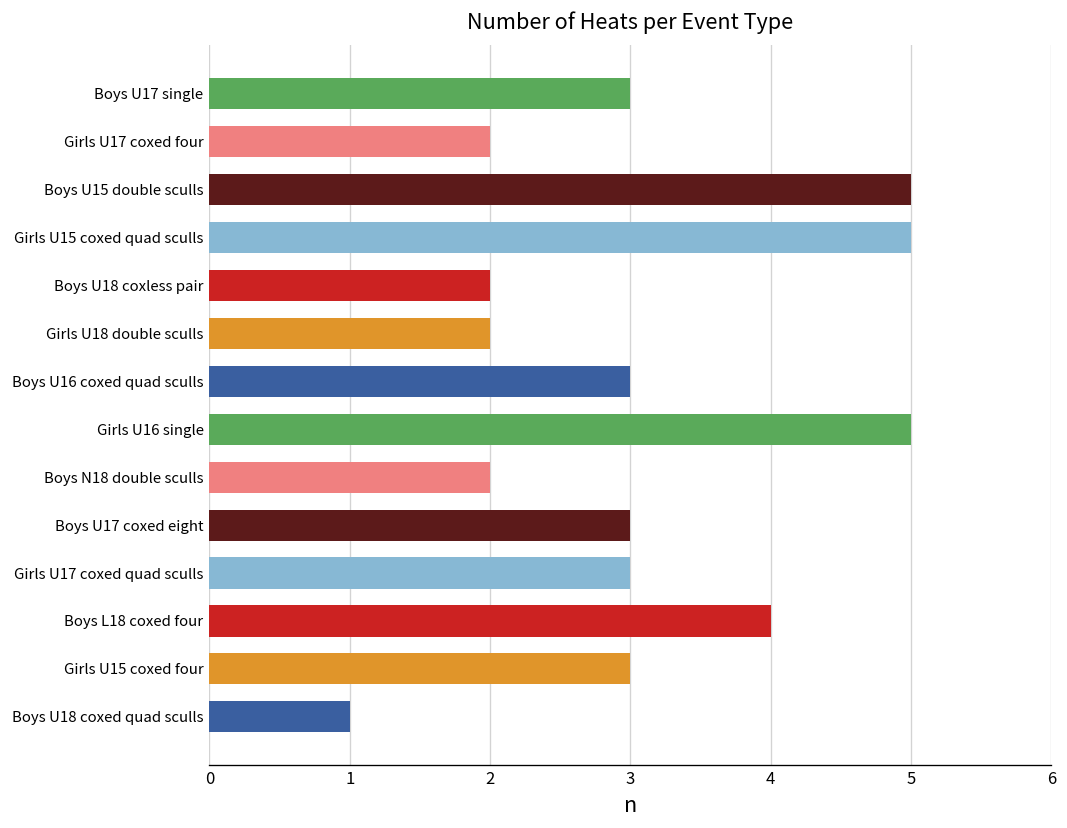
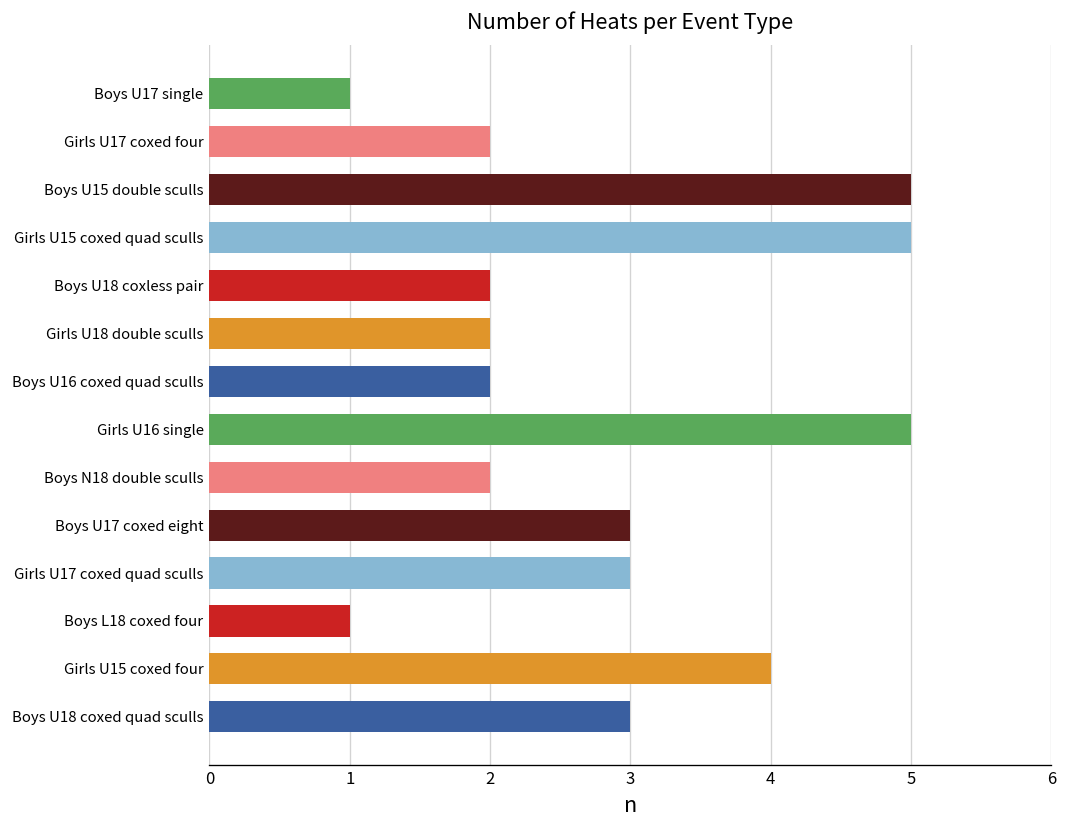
Boys U17 single: 3 -> 1
Boys U16 coxed quad sculls: 3 -> 2
Boys L18 coxed four: 4 -> 1
Girls U15 coxed four: 3 -> 4
Boys U18 coxed quad sculls: 1 -> 3
